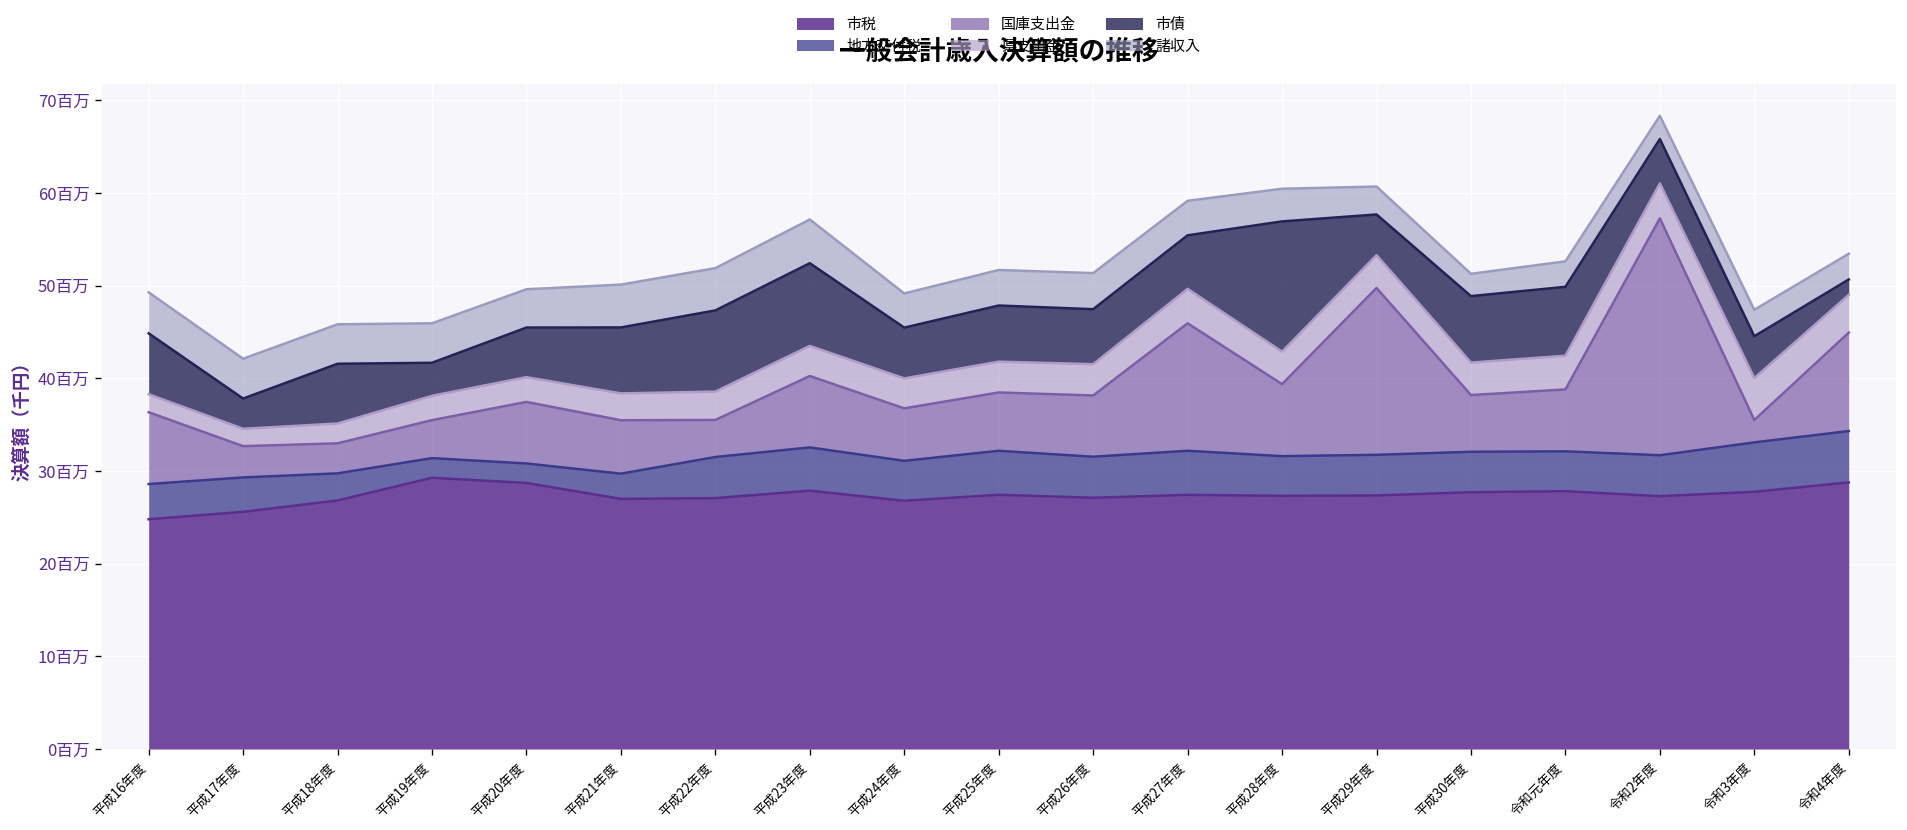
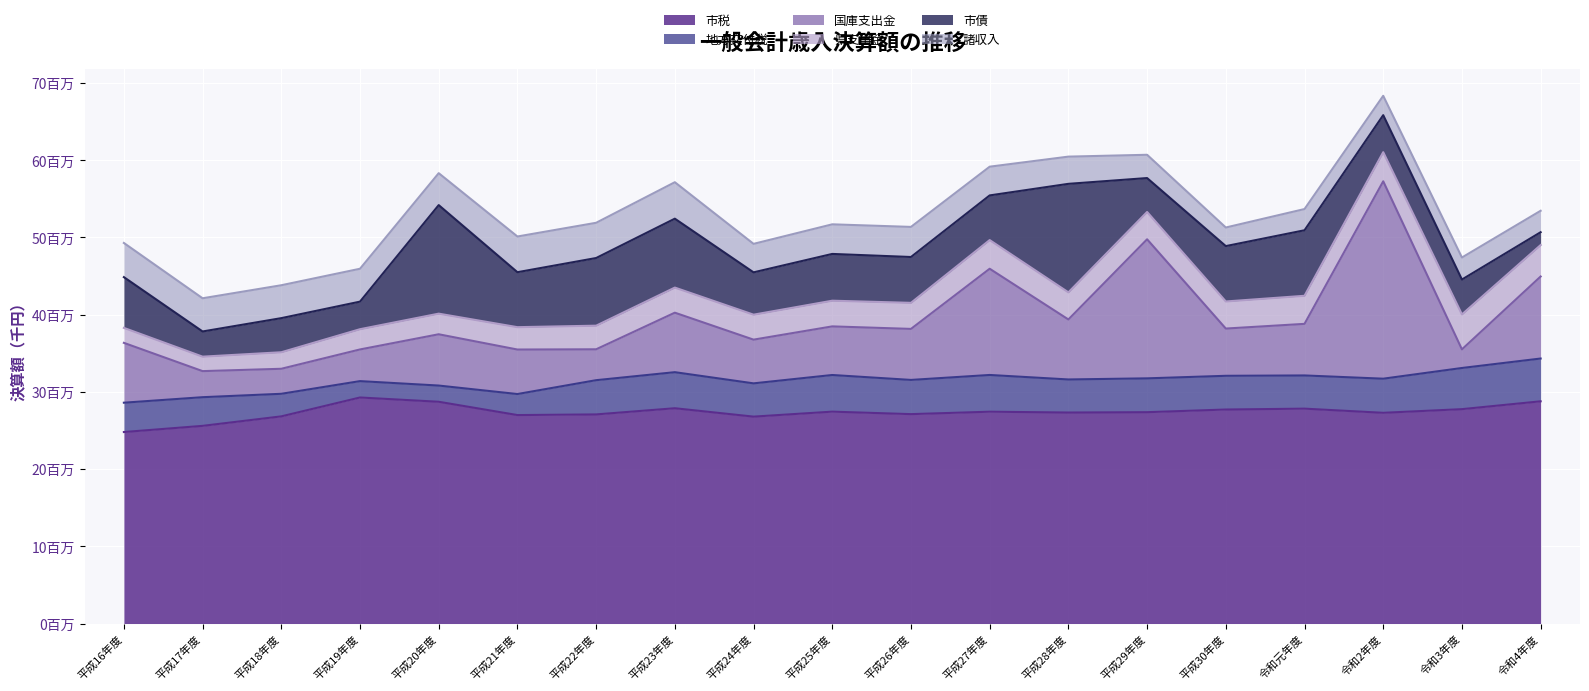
市債, 平成18年度: 6百万 -> 4百万
市債, 平成20年度: 5百万 -> 14百万
市債, 令和元年度: 7百万 -> 8百万
